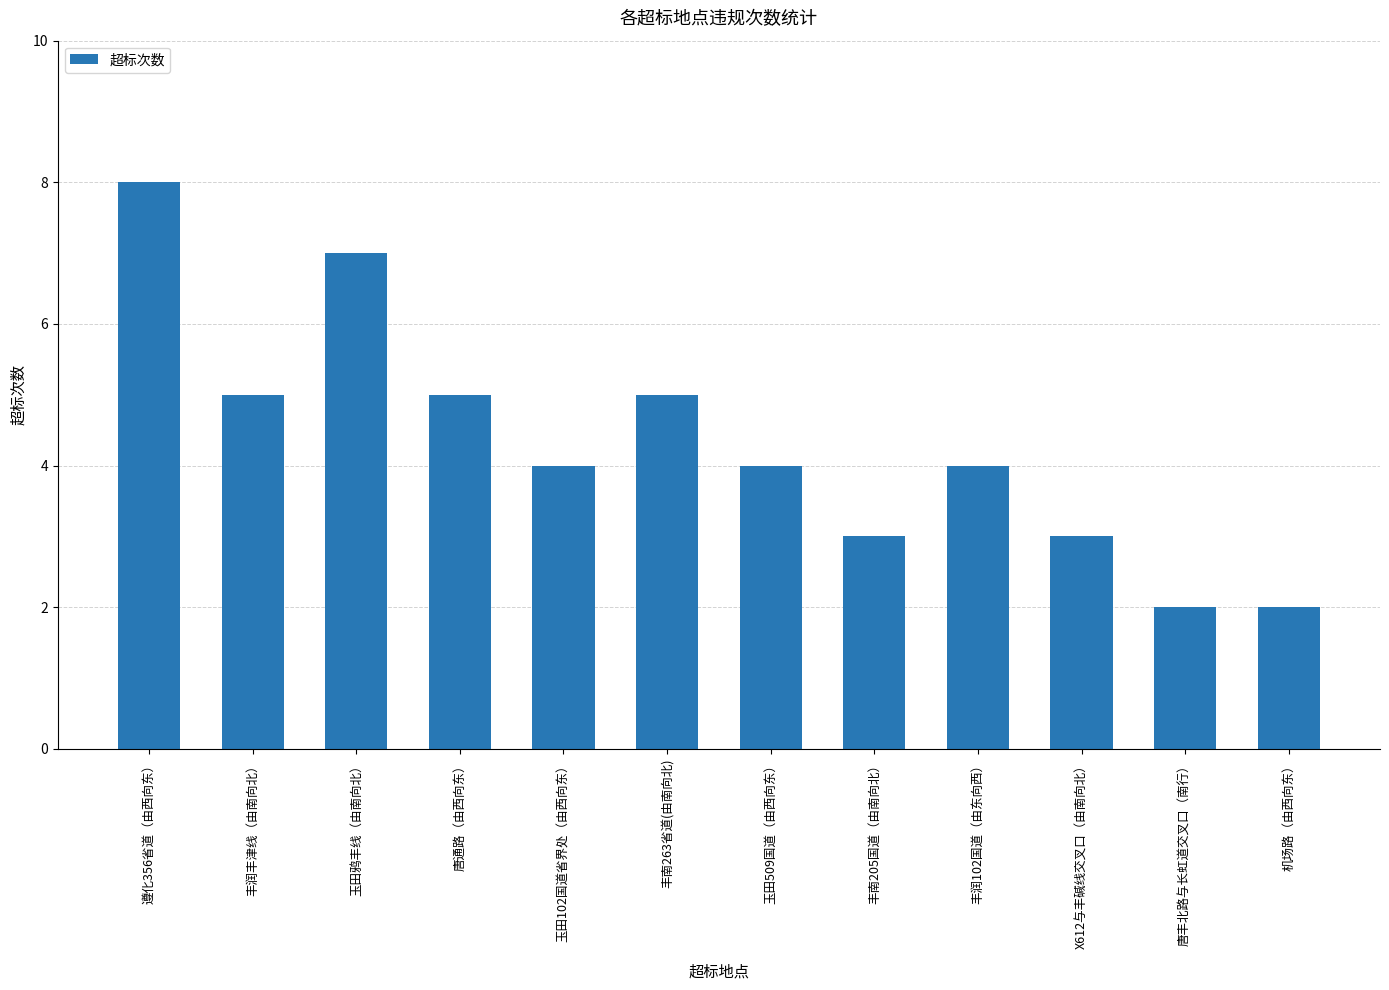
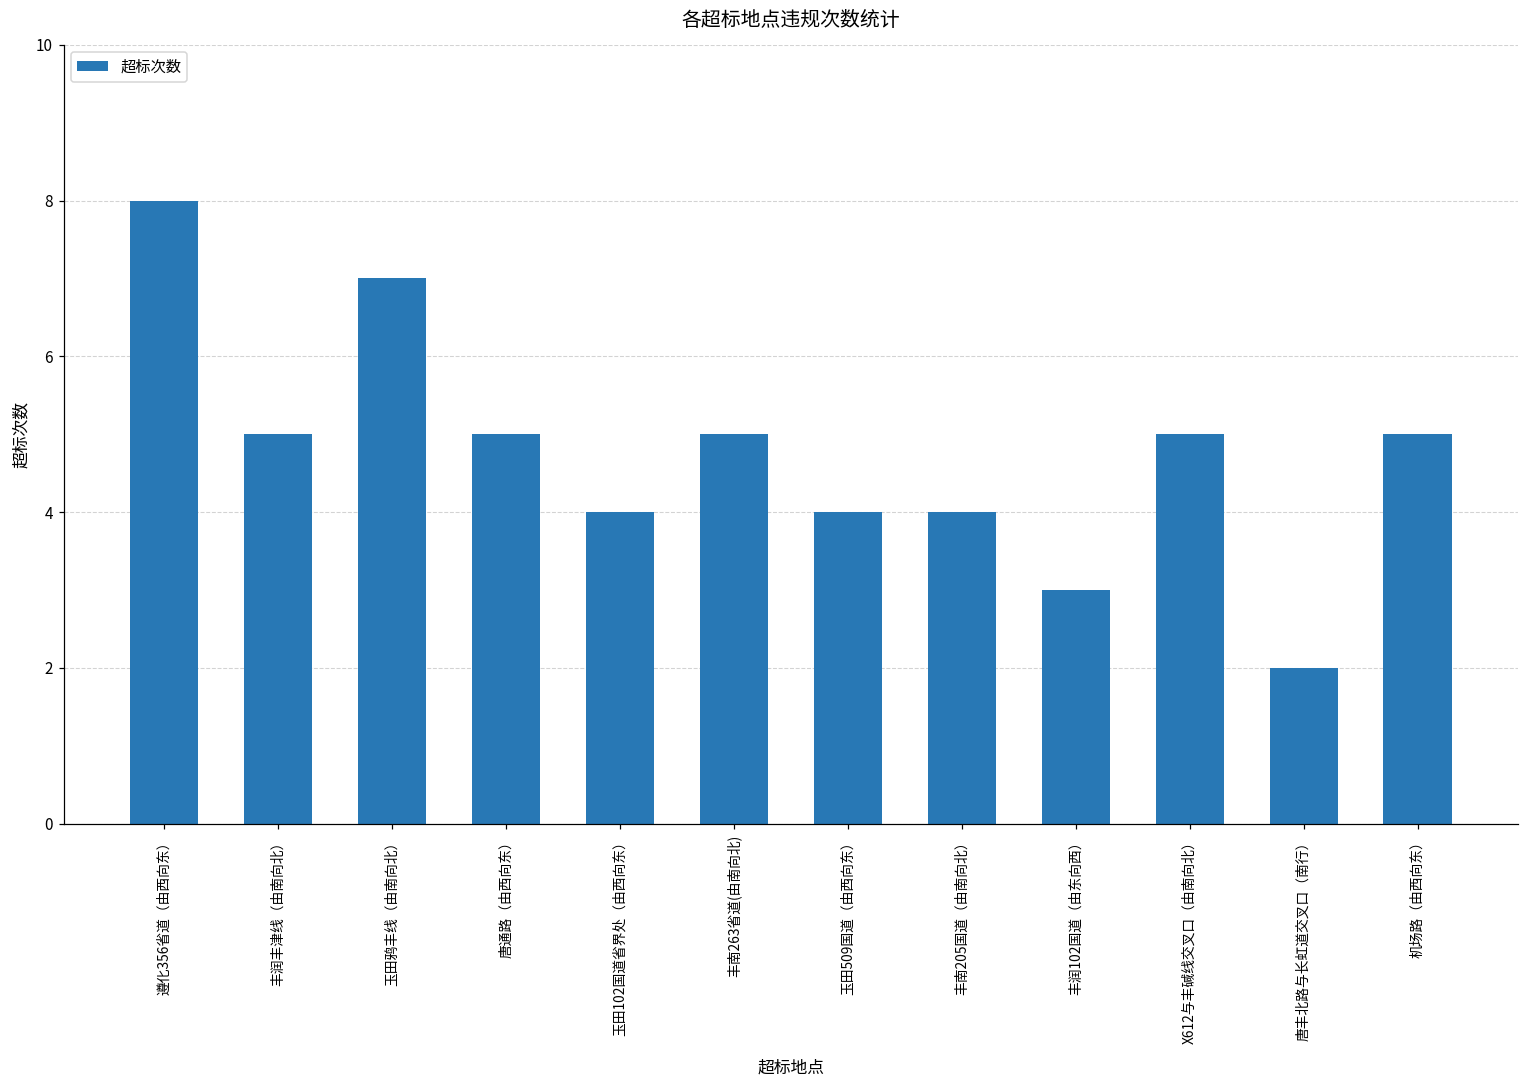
丰南205国道（由南向北）: 3 -> 4
丰润102国道（由东向西）: 4 -> 3
X612与丰碱线交叉口（由南向北）: 3 -> 5
机场路（由西向东）: 2 -> 5
